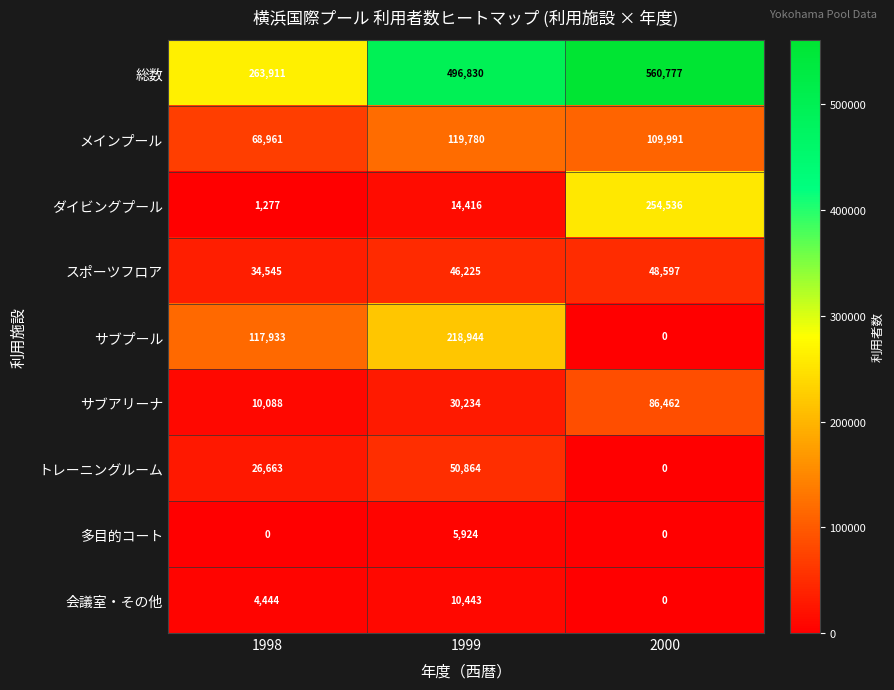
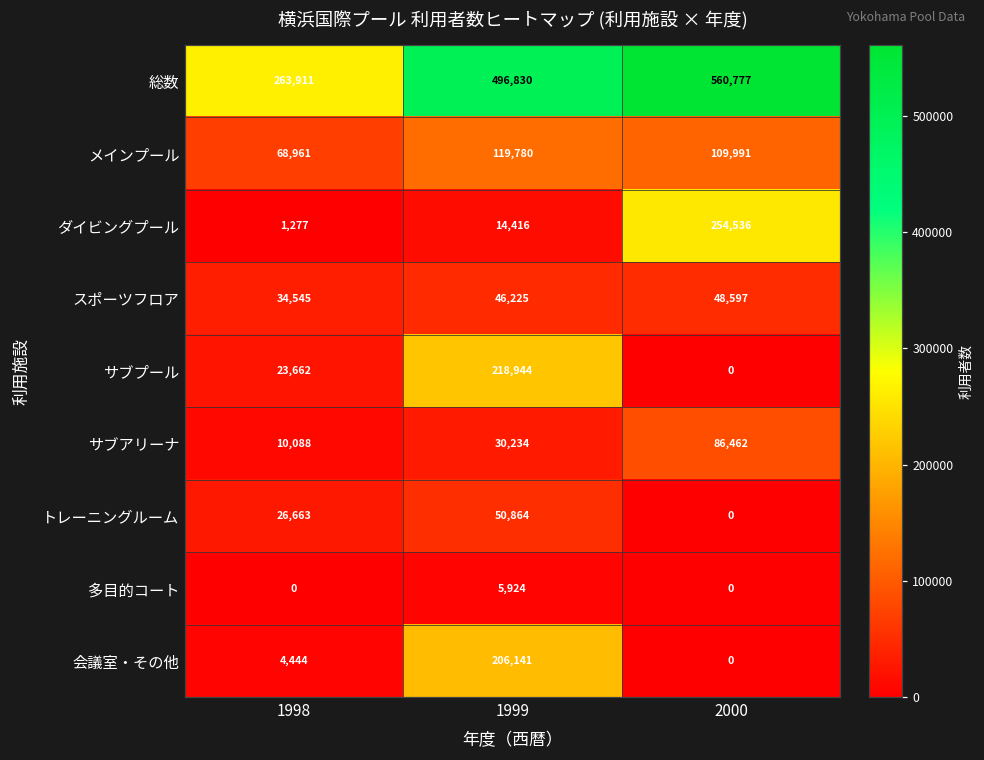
サブプール, 1998: 117,933 -> 23,662
会議室・その他, 1999: 10,443 -> 206,141
